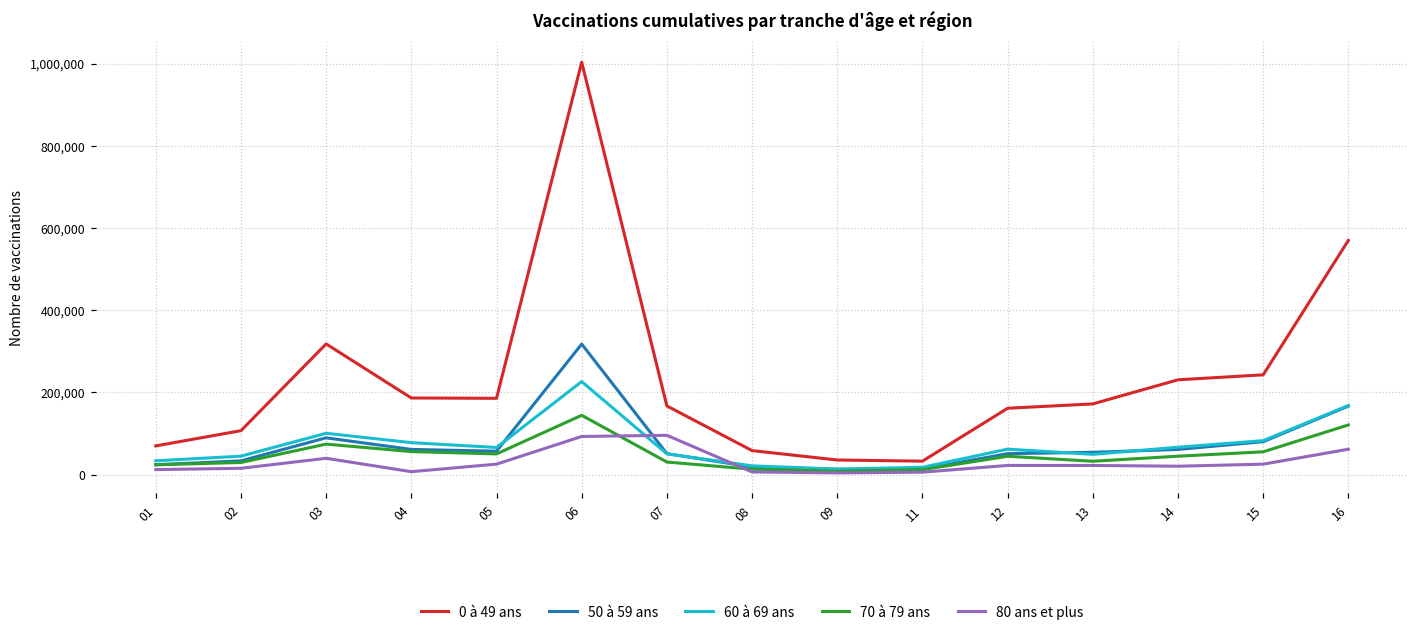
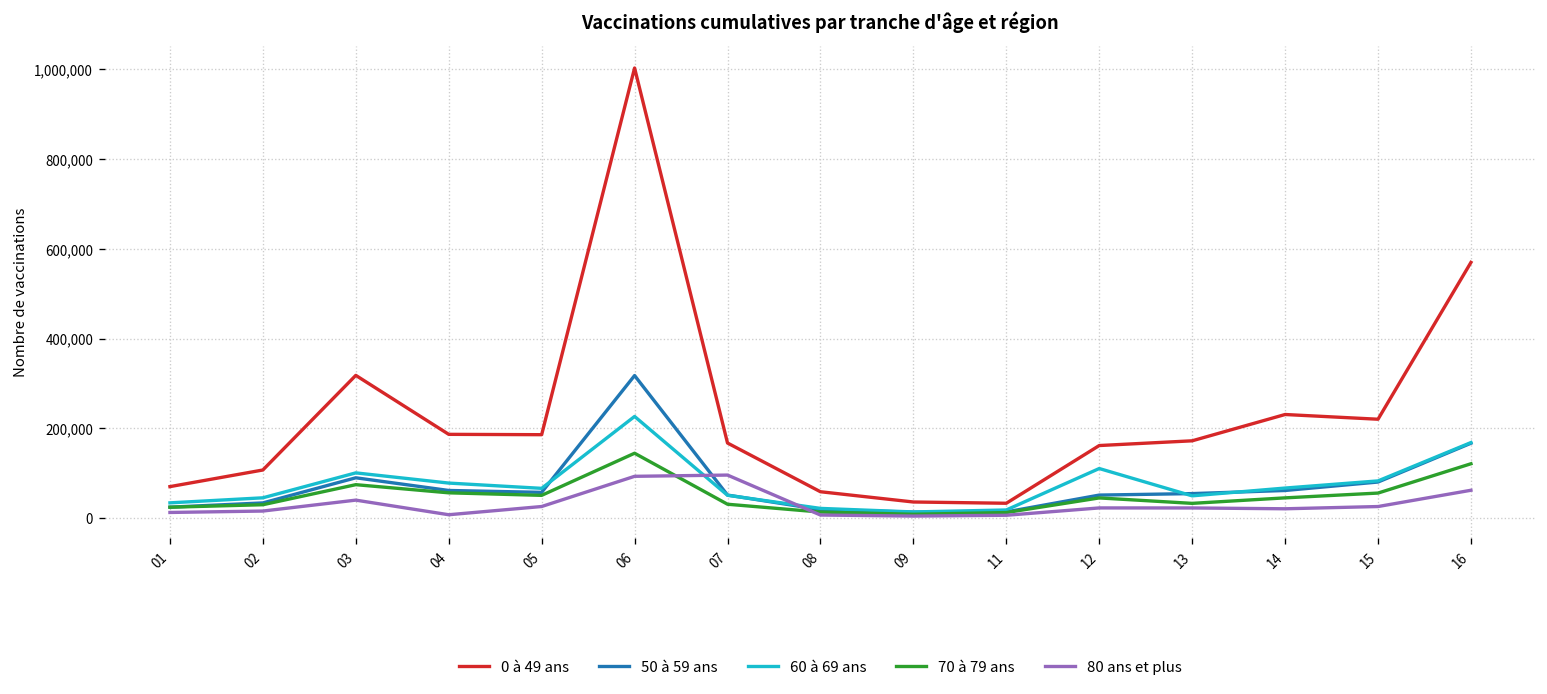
60 à 69 ans, 12: 60,000 -> 110,000
0 à 49 ans, 15: 240,000 -> 220,000
